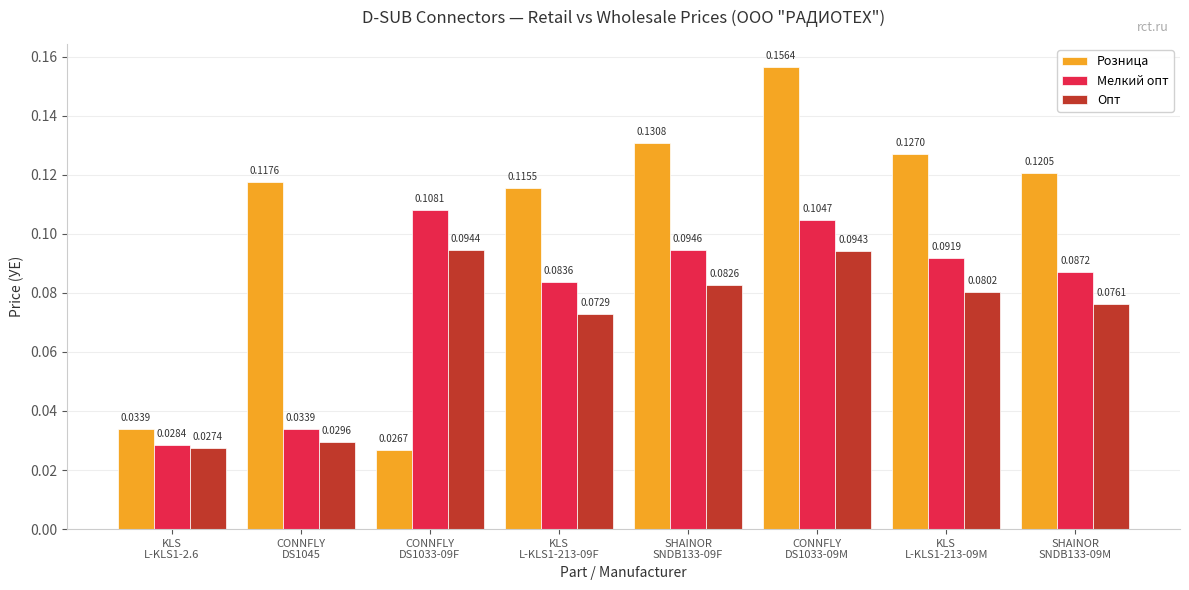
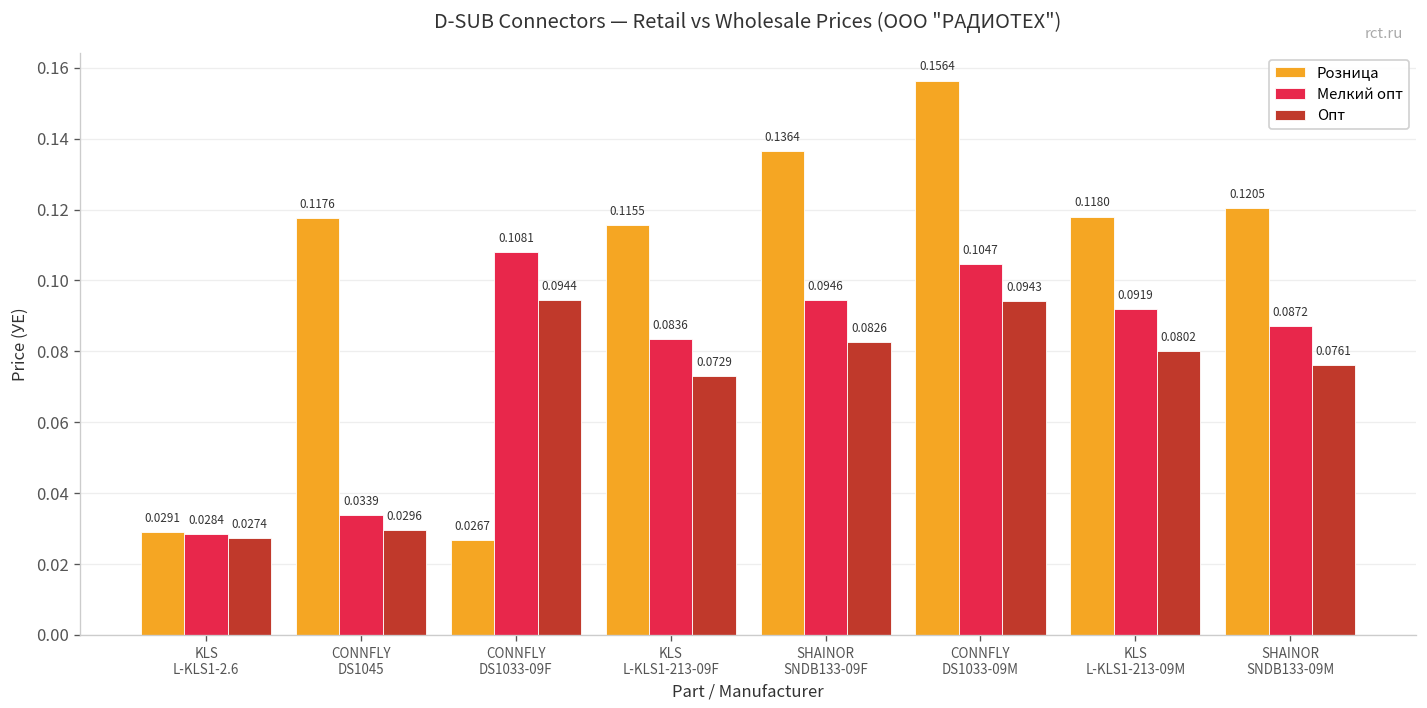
Розница, KLS L-KLS1-2.6: 0.0339 -> 0.0291
Розница, SHAINOR SNDB133-09F: 0.1308 -> 0.1364
Розница, KLS L-KLS1-213-09M: 0.1270 -> 0.1180
